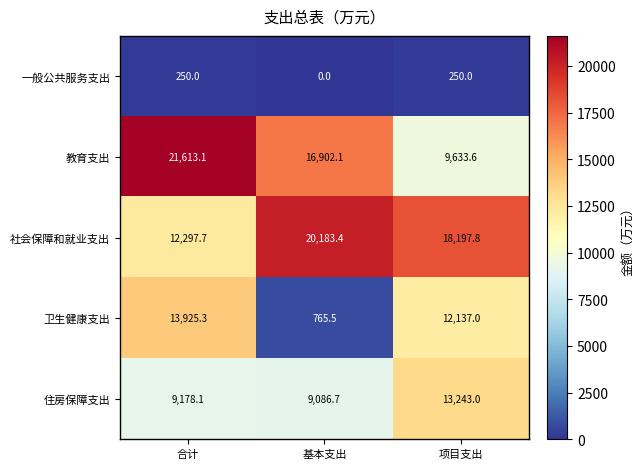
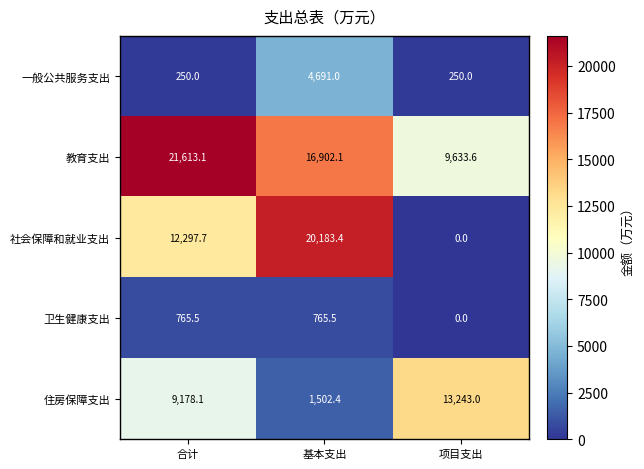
一般公共服务支出, 基本支出: 0.0 -> 4,691.0
社会保障和就业支出, 项目支出: 18,197.8 -> 0.0
卫生健康支出, 合计: 13,925.3 -> 765.5
卫生健康支出, 项目支出: 12,137.0 -> 0.0
住房保障支出, 基本支出: 9,086.7 -> 1,502.4
